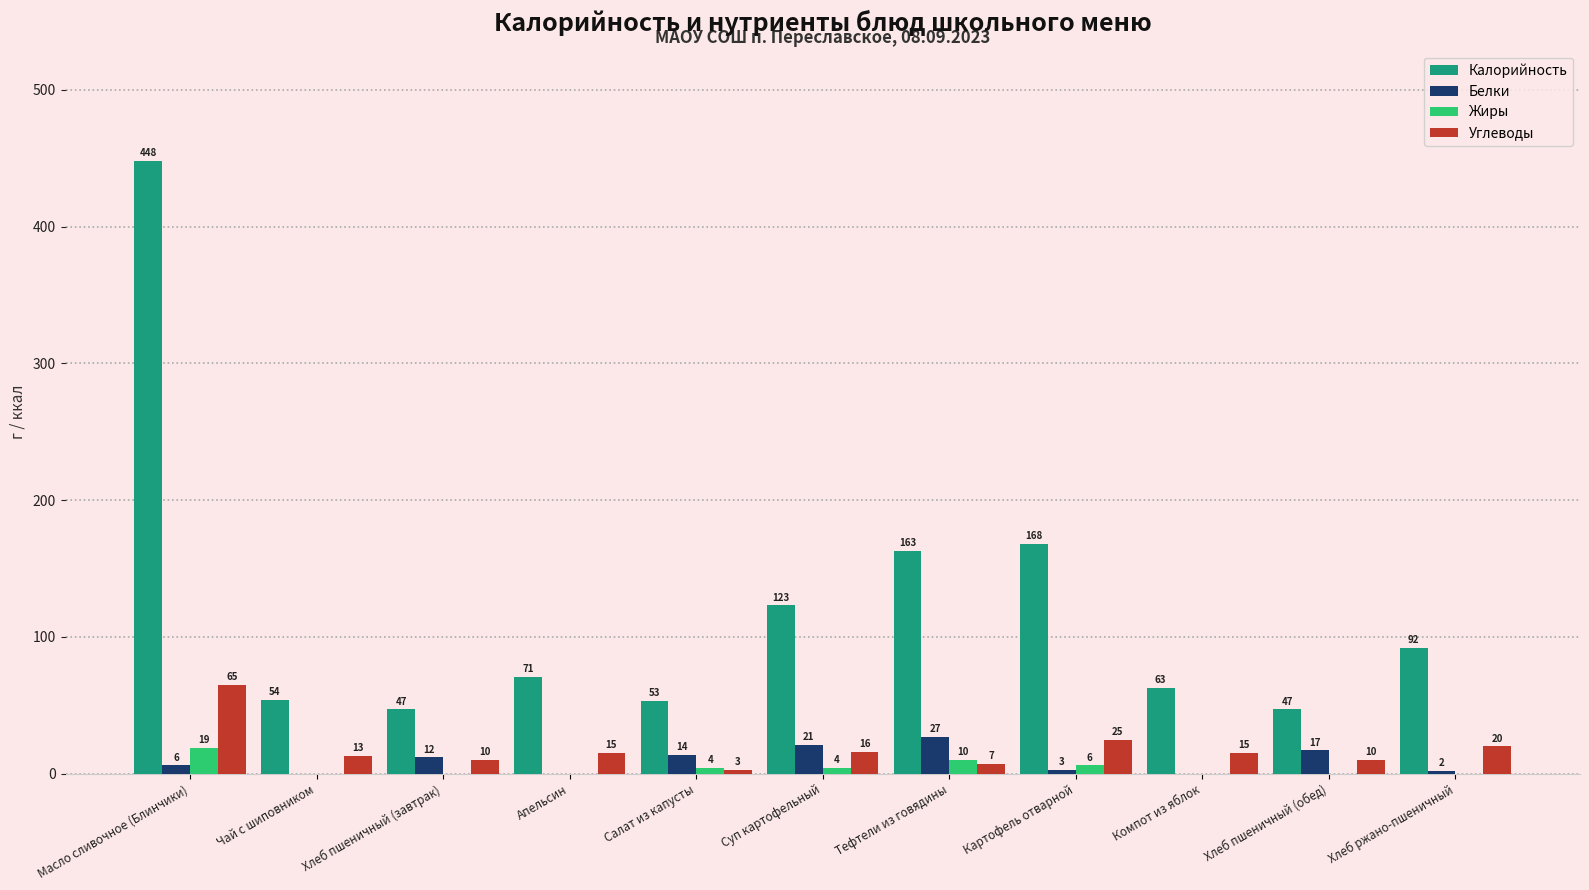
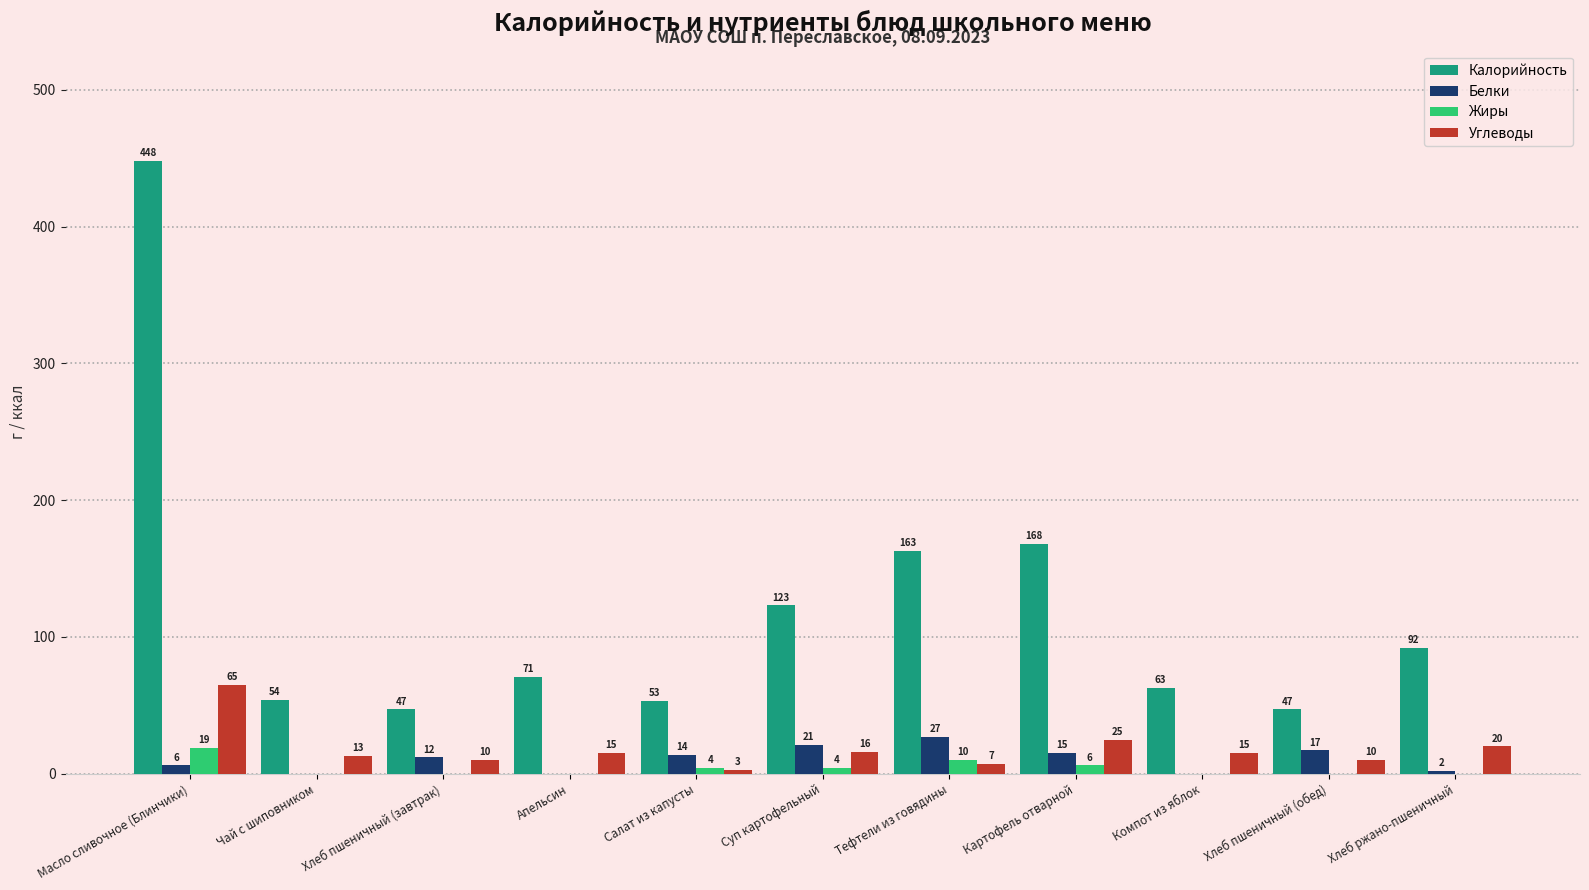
Белки, Картофель отварной: 3 -> 15
